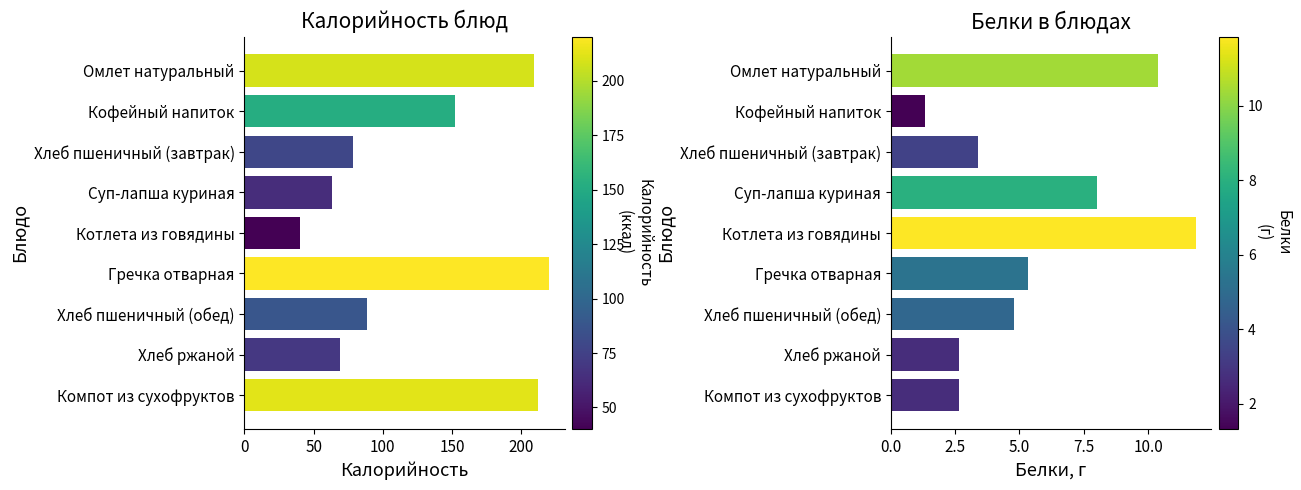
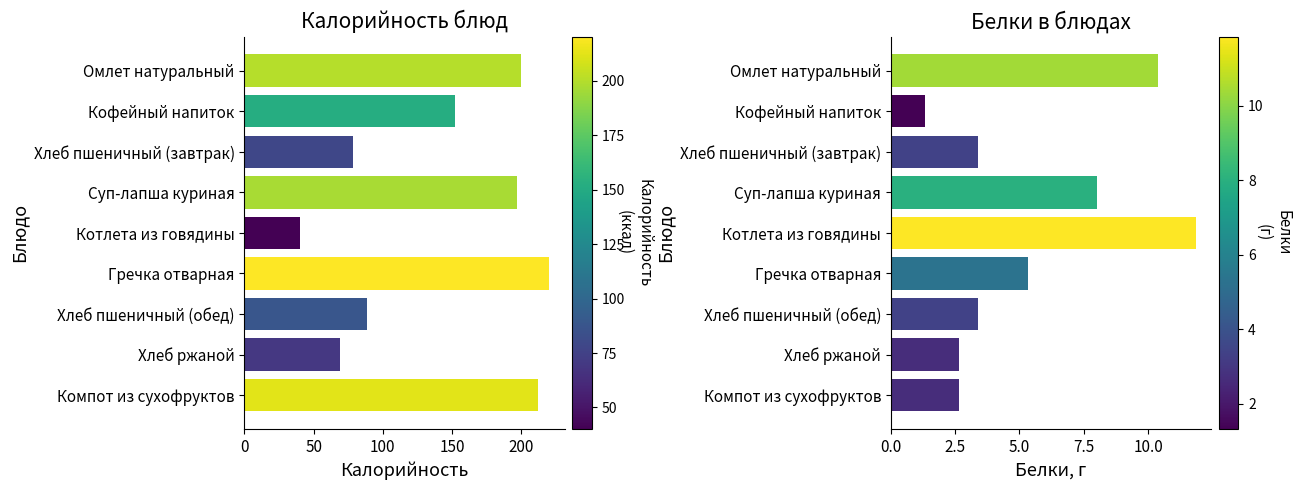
Калорийность блюд, Омлет натуральный: 209 -> 200
Калорийность блюд, Суп-лапша куриная: 63 -> 197
Белки в блюдах, Хлеб пшеничный (обед): 4.8 -> 3.4
